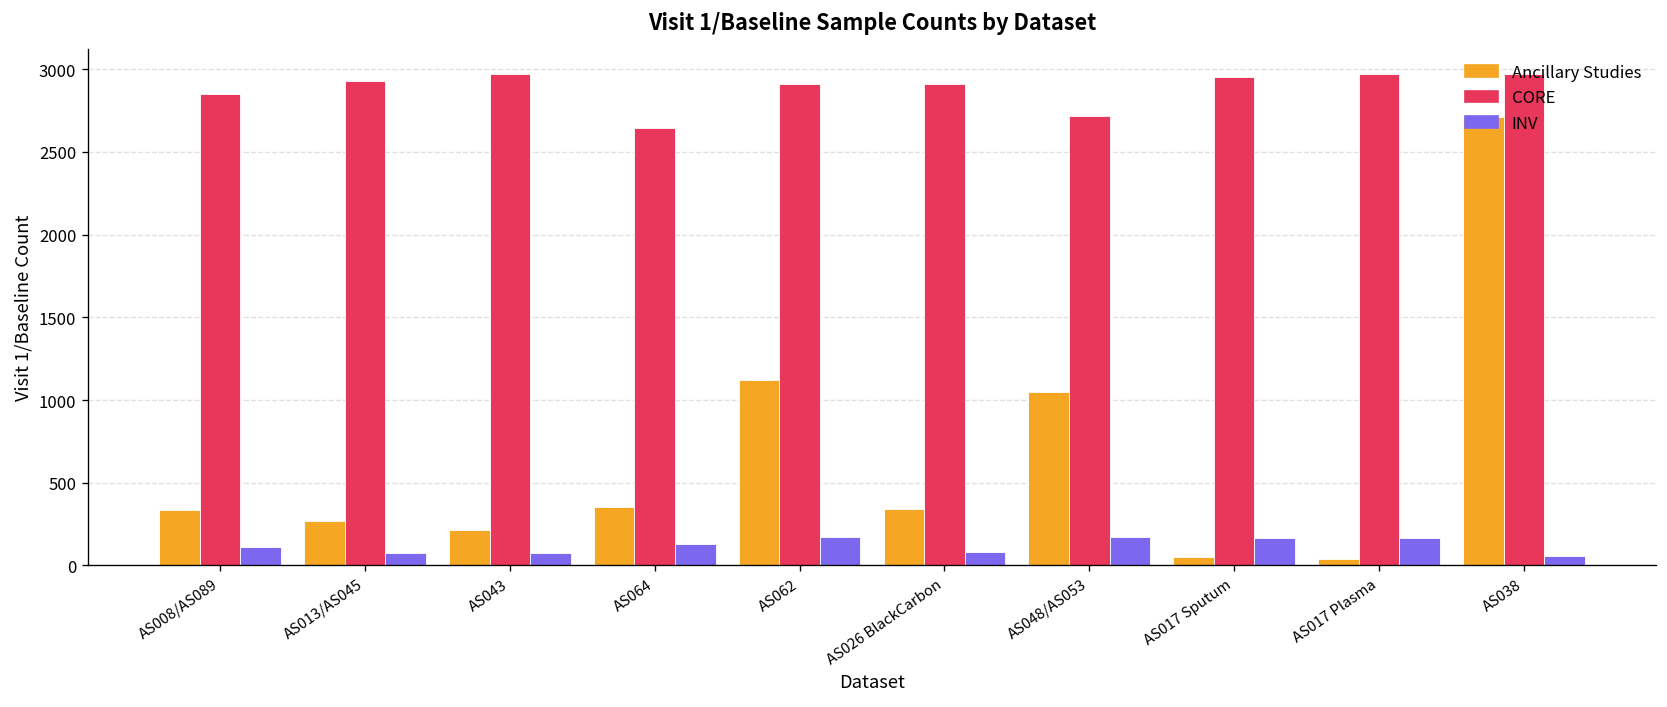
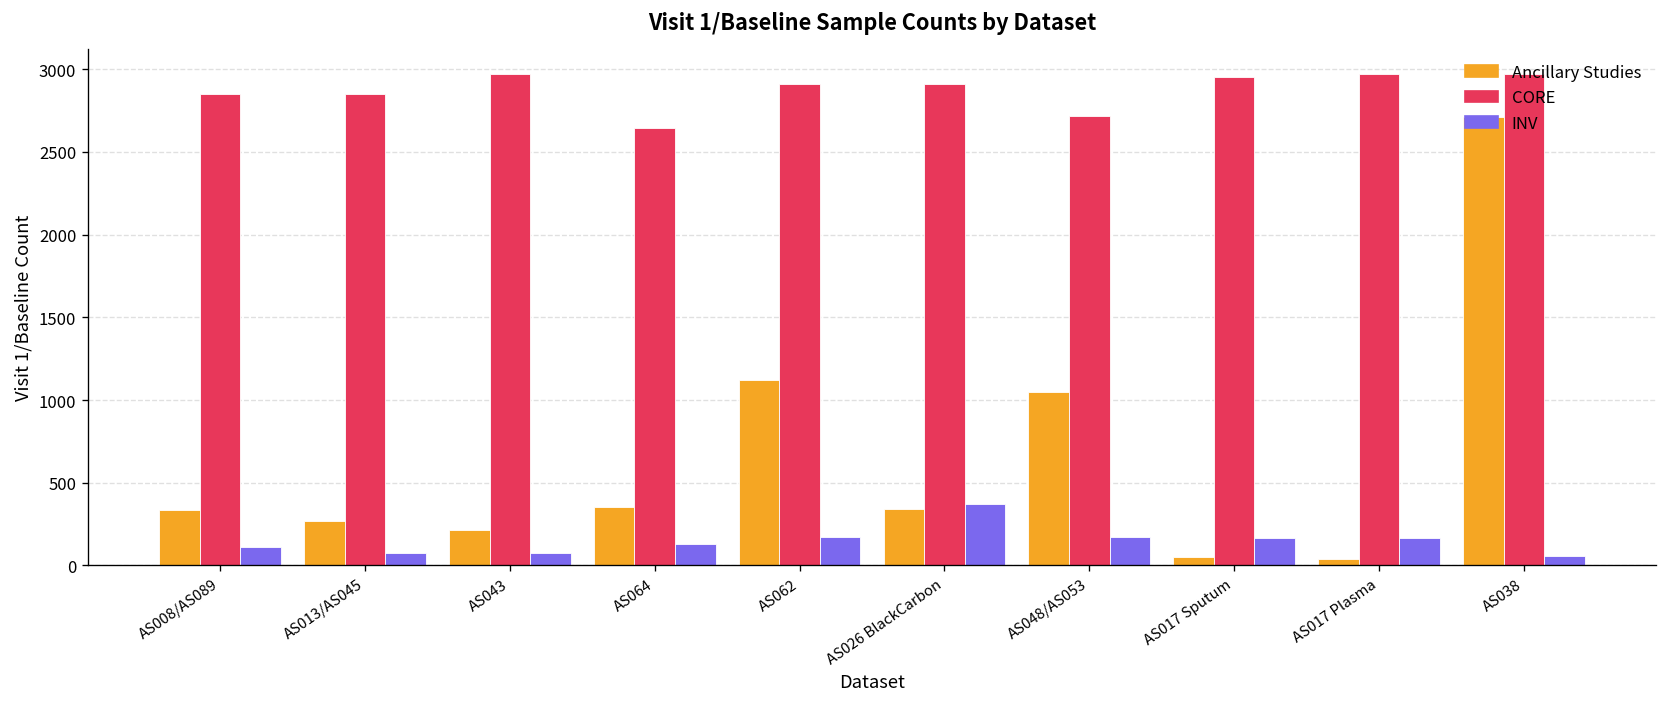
CORE, AS013/AS045: 2930 -> 2850
INV, AS026 BlackCarbon: 80 -> 370
